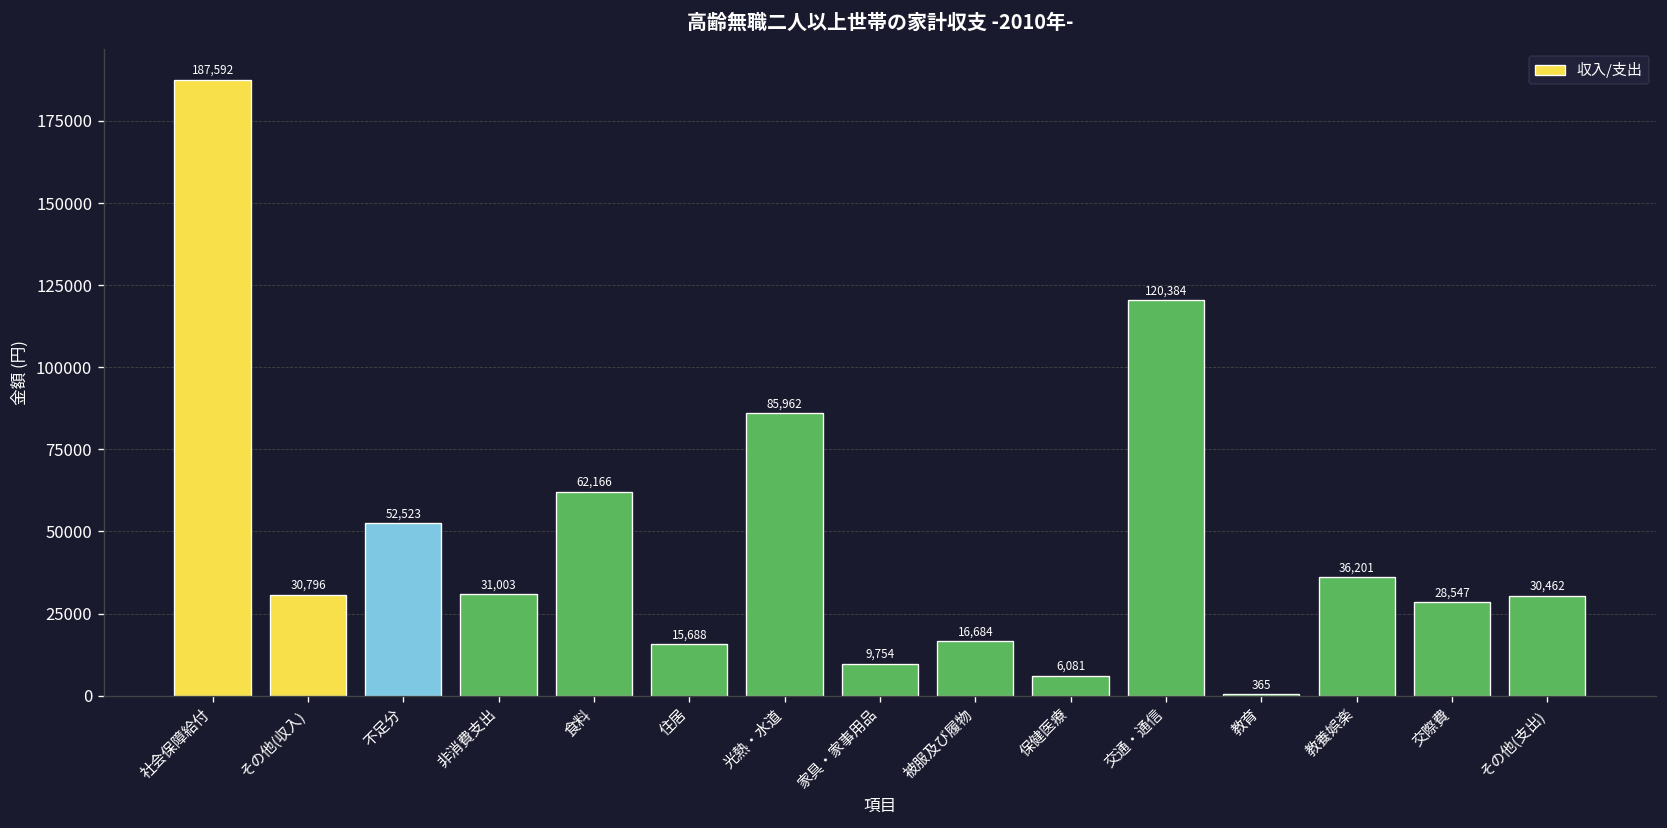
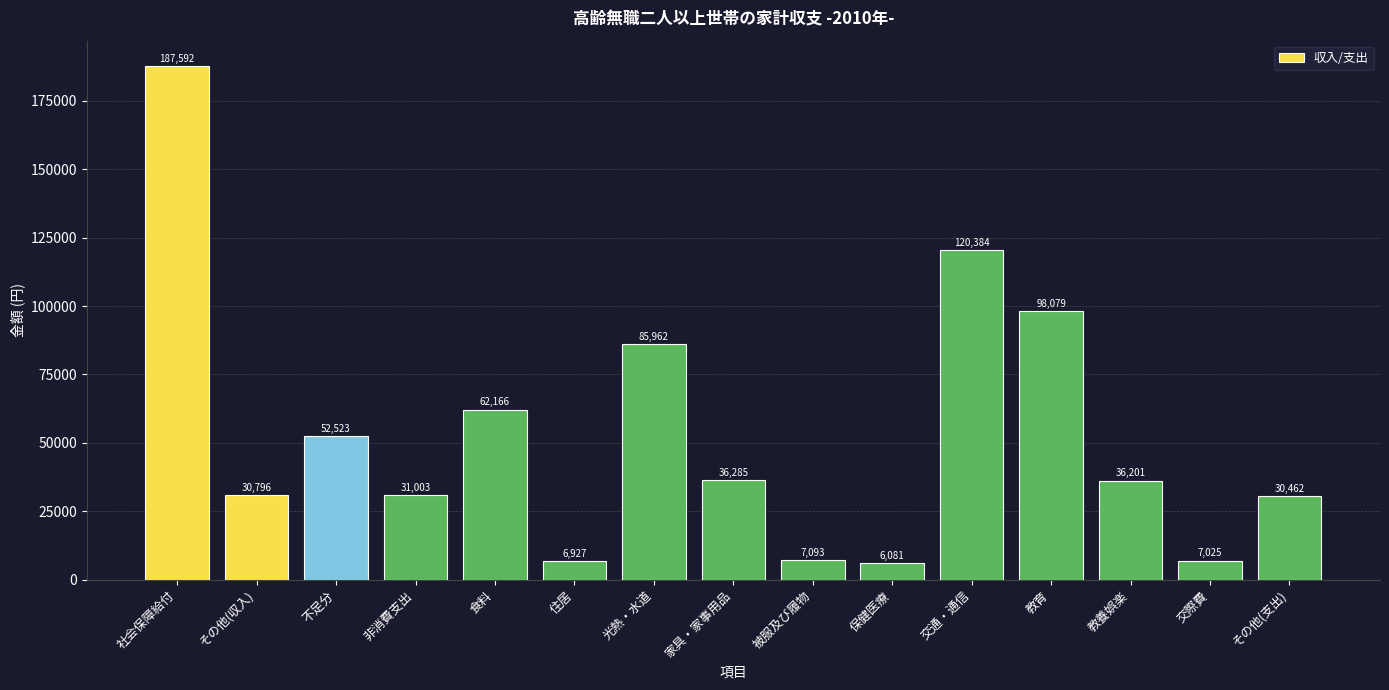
住居: 15,688 -> 6,927
家具・家事用品: 9,754 -> 36,285
被服及び履物: 16,684 -> 7,093
教育: 365 -> 98,079
交際費: 28,547 -> 7,025
